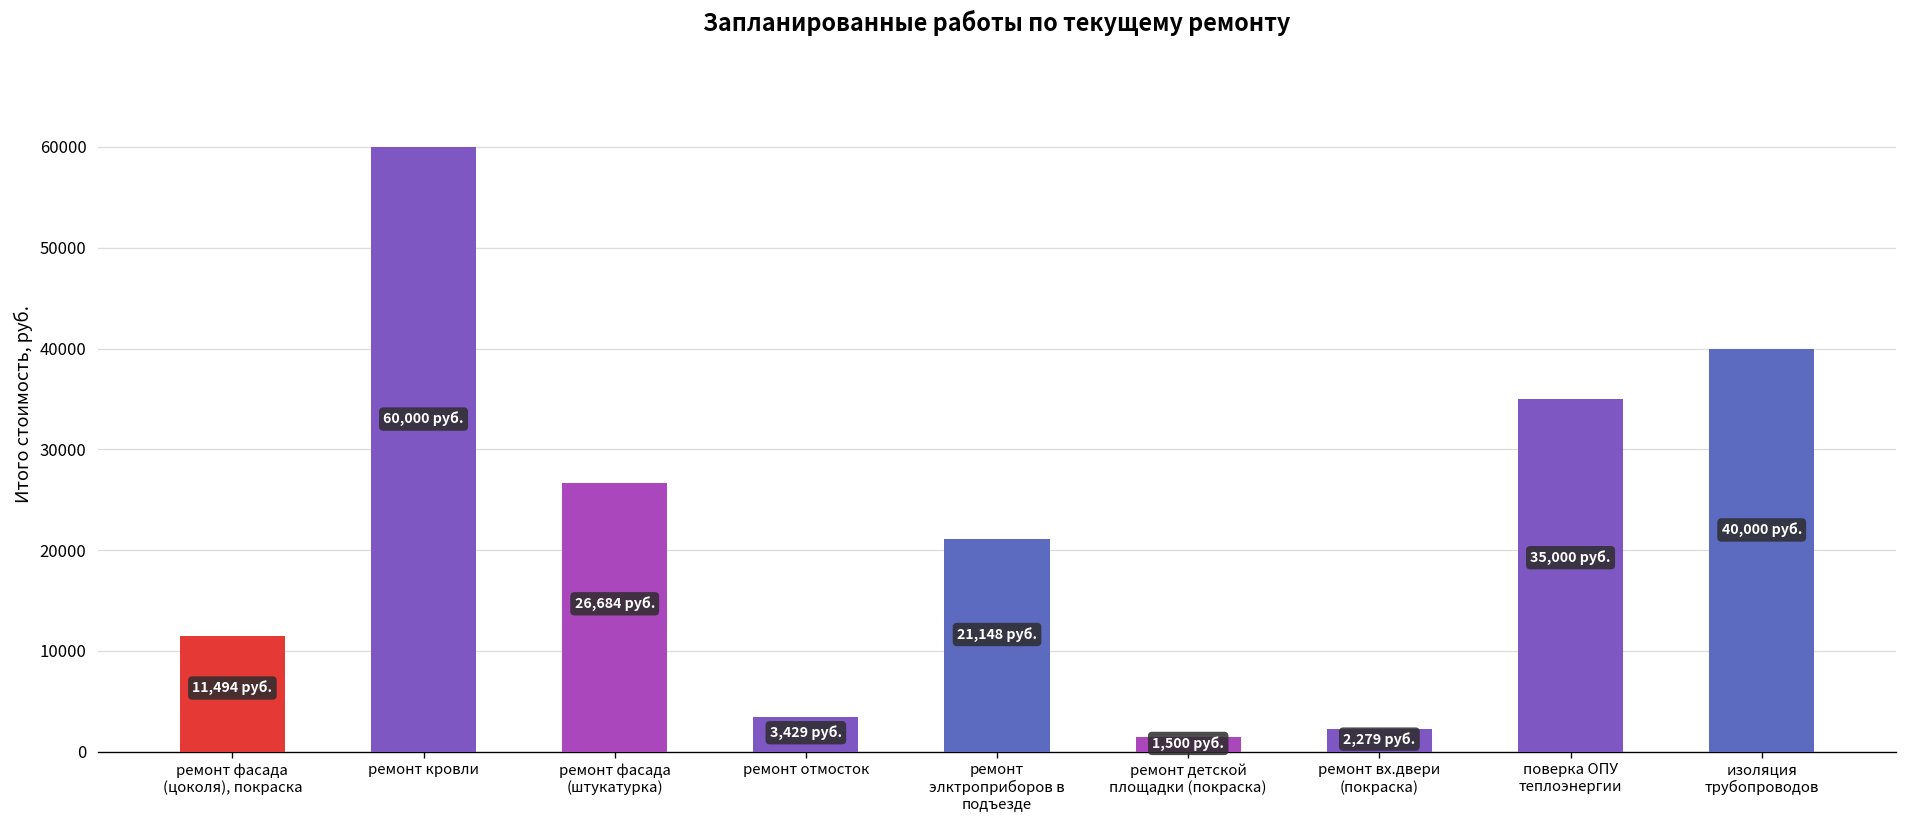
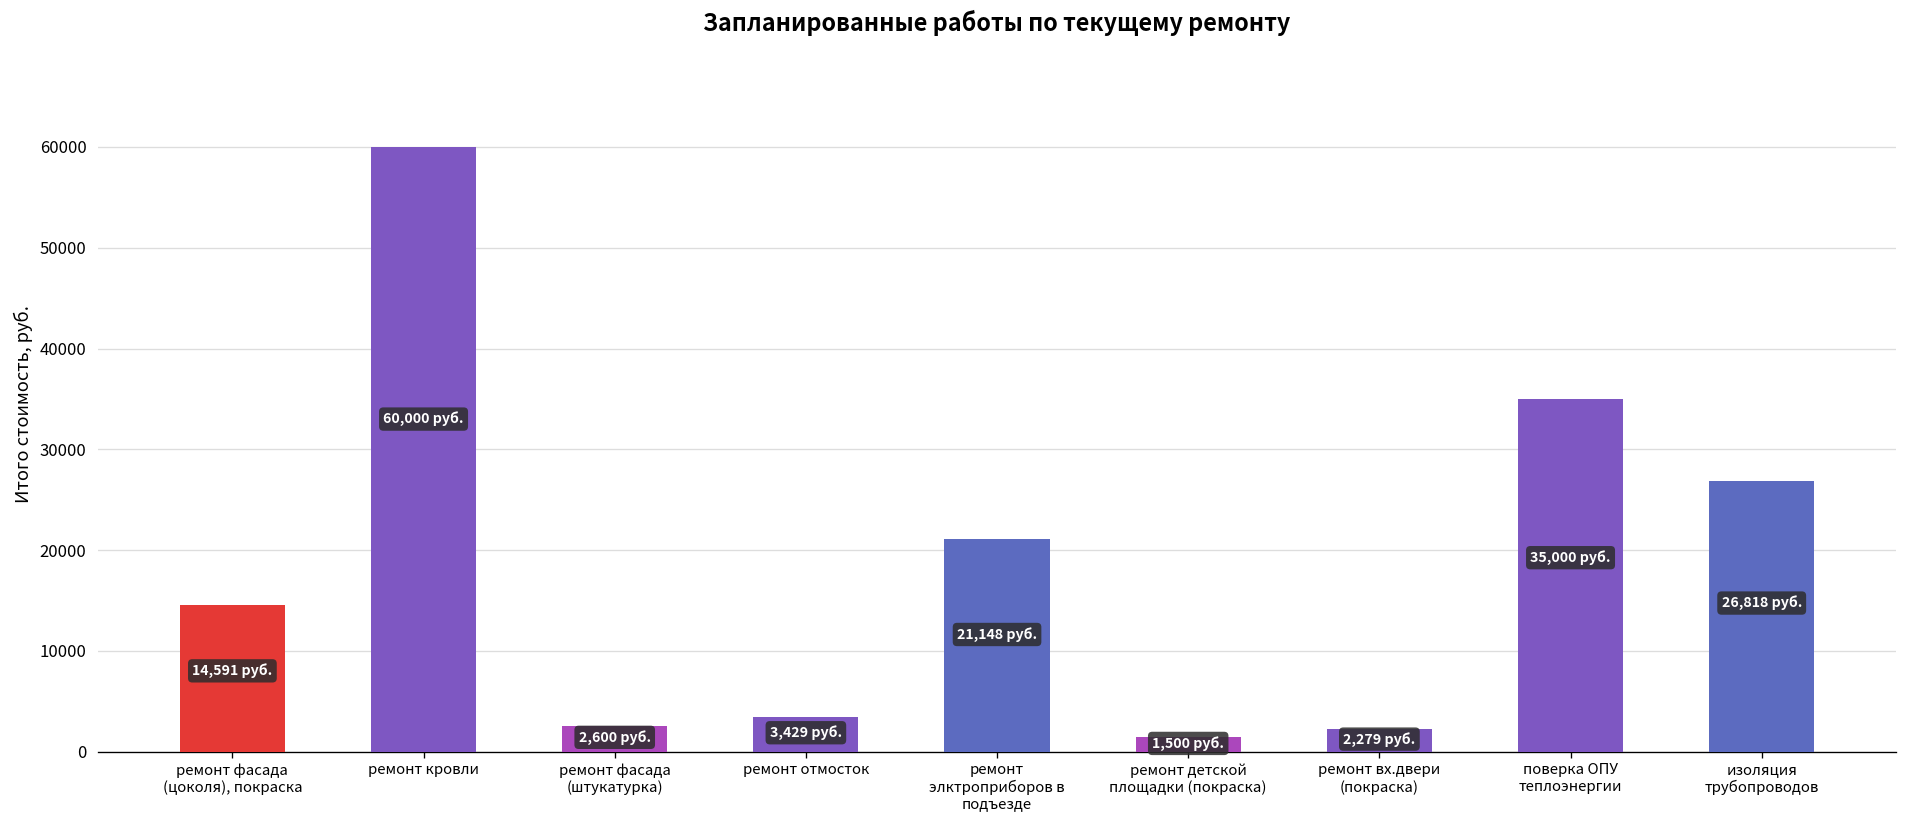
ремонт фасада (цоколя), покраска: 11,494 -> 14,591
ремонт фасада (штукатурка): 26,684 -> 2,600
изоляция трубопроводов: 40,000 -> 26,818
